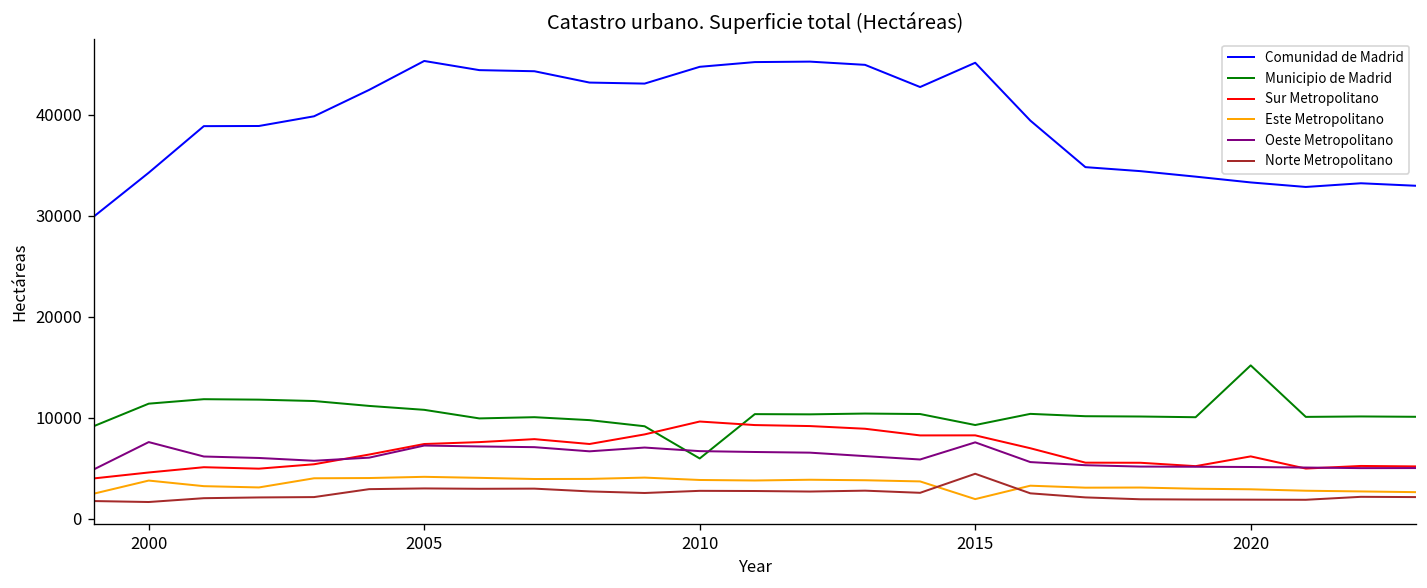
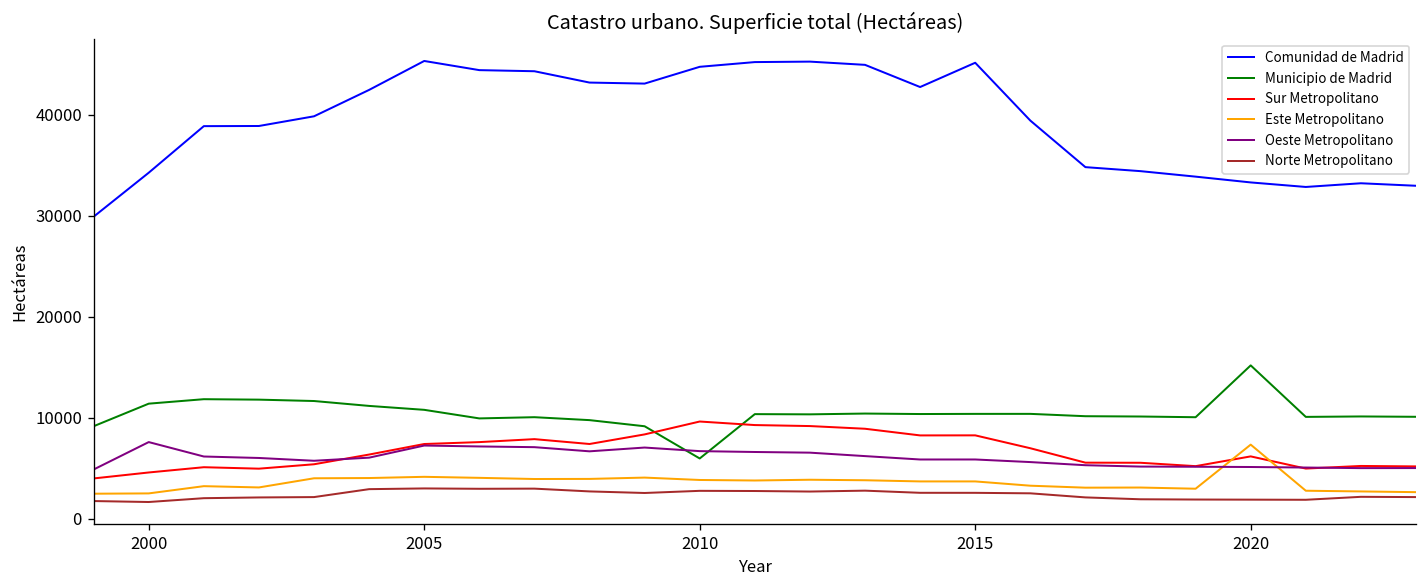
Este Metropolitano, 2000: 4000 -> 3000
Municipio de Madrid, 2015: 9000 -> 10000
Este Metropolitano, 2015: 2000 -> 4000
Oeste Metropolitano, 2015: 8000 -> 6000
Norte Metropolitano, 2015: 4000 -> 3000
Este Metropolitano, 2020: 3000 -> 7000
